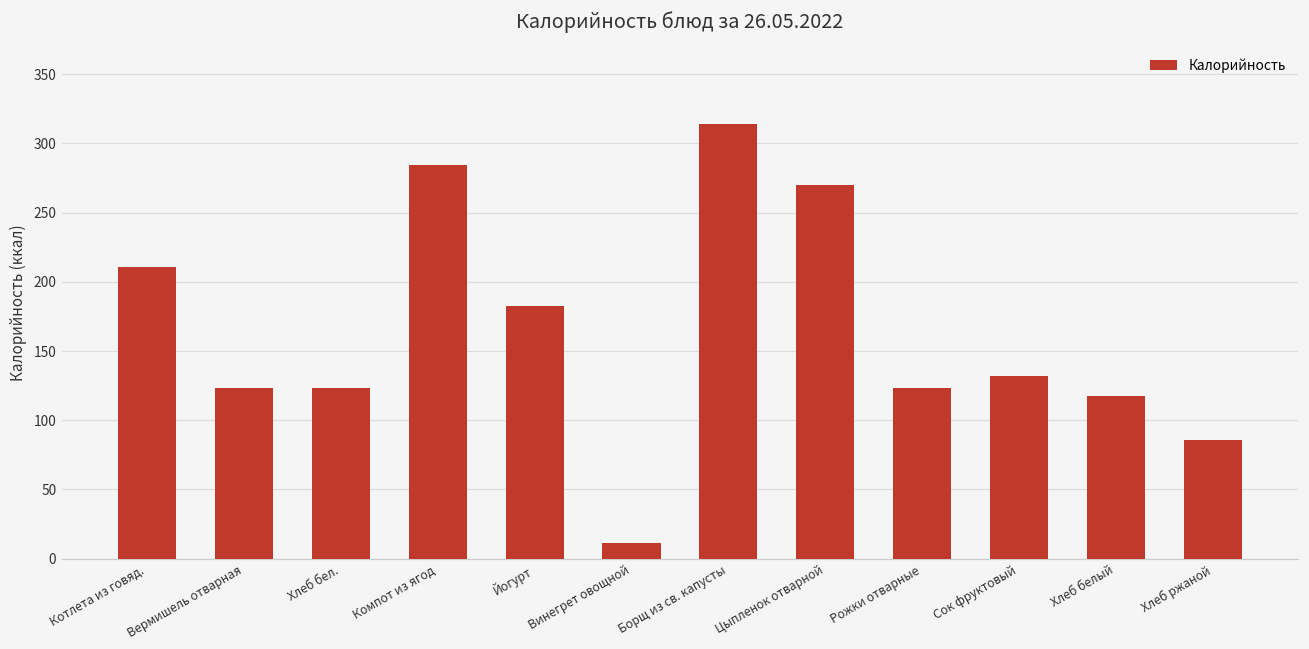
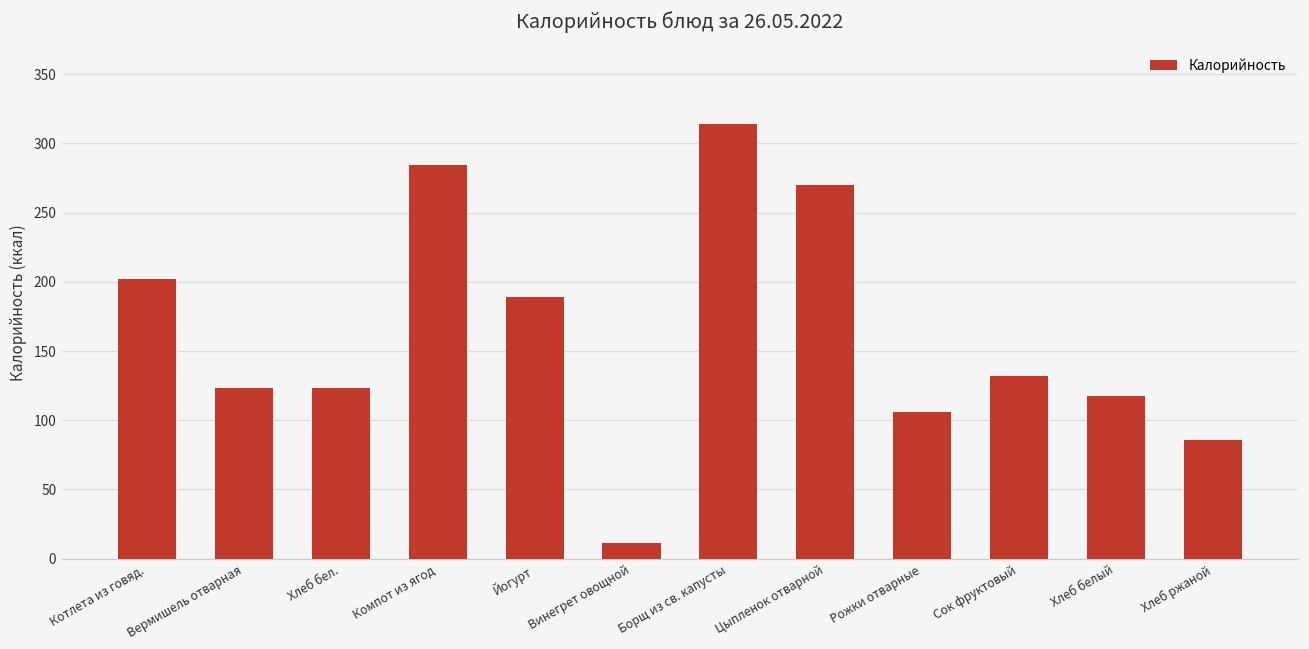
Котлета из говяд.: 211 -> 202
Йогурт: 182 -> 189
Рожки отварные: 123 -> 106
